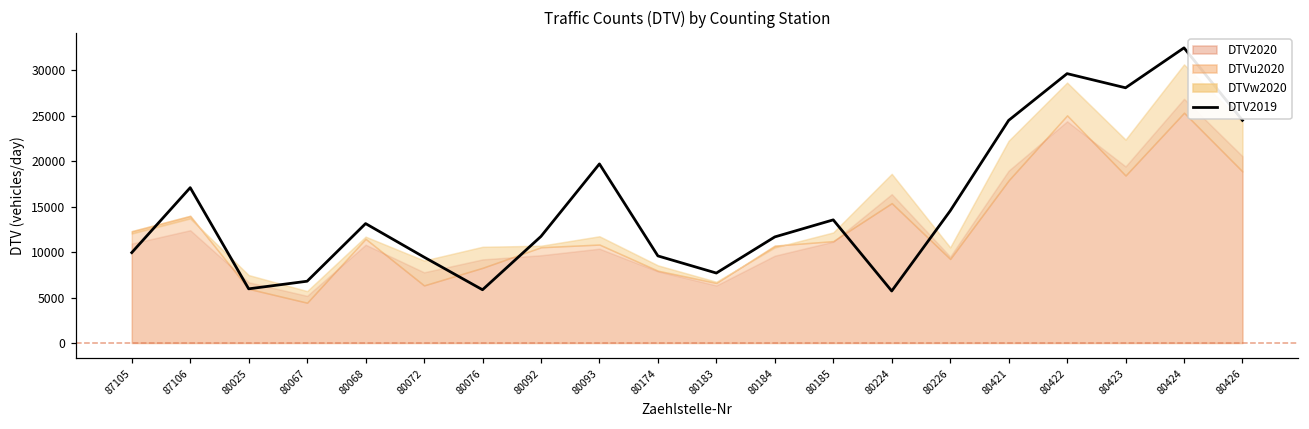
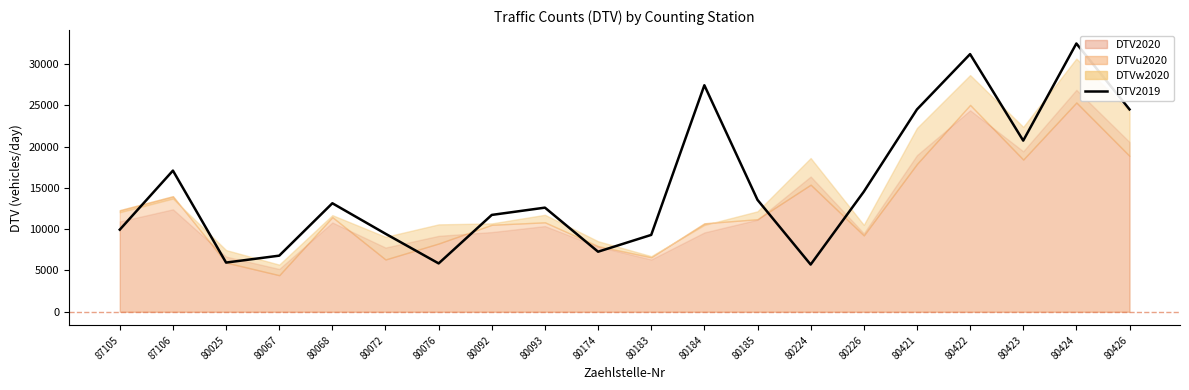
DTV2019, 80093: 20000 -> 13000
DTV2019, 80174: 10000 -> 7000
DTV2019, 80183: 8000 -> 9000
DTV2019, 80184: 12000 -> 27000
DTV2019, 80422: 30000 -> 31000
DTV2019, 80423: 28000 -> 21000
